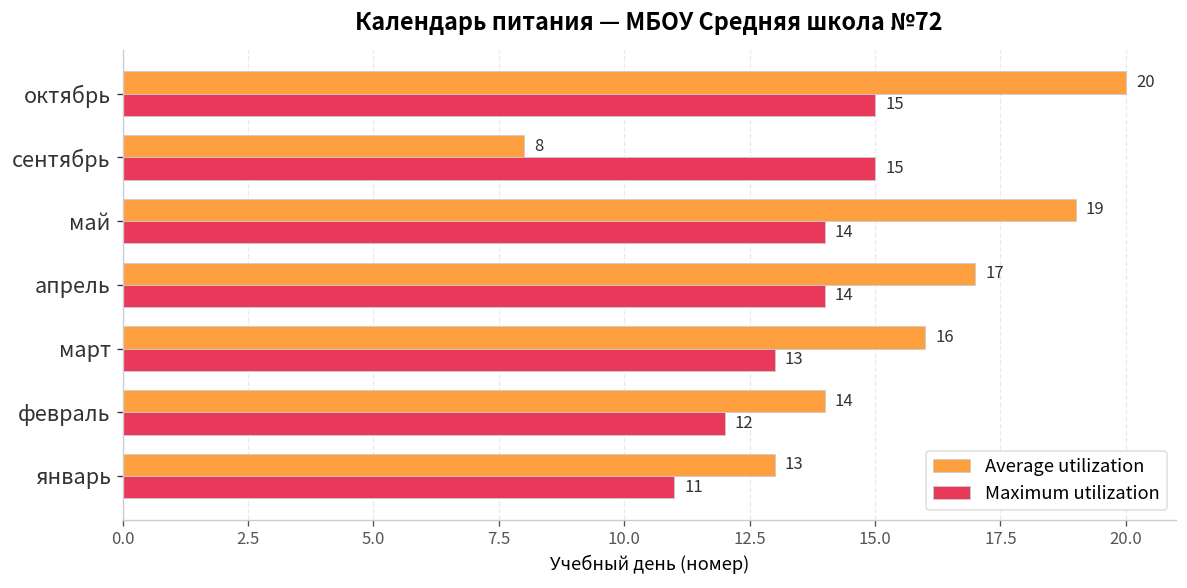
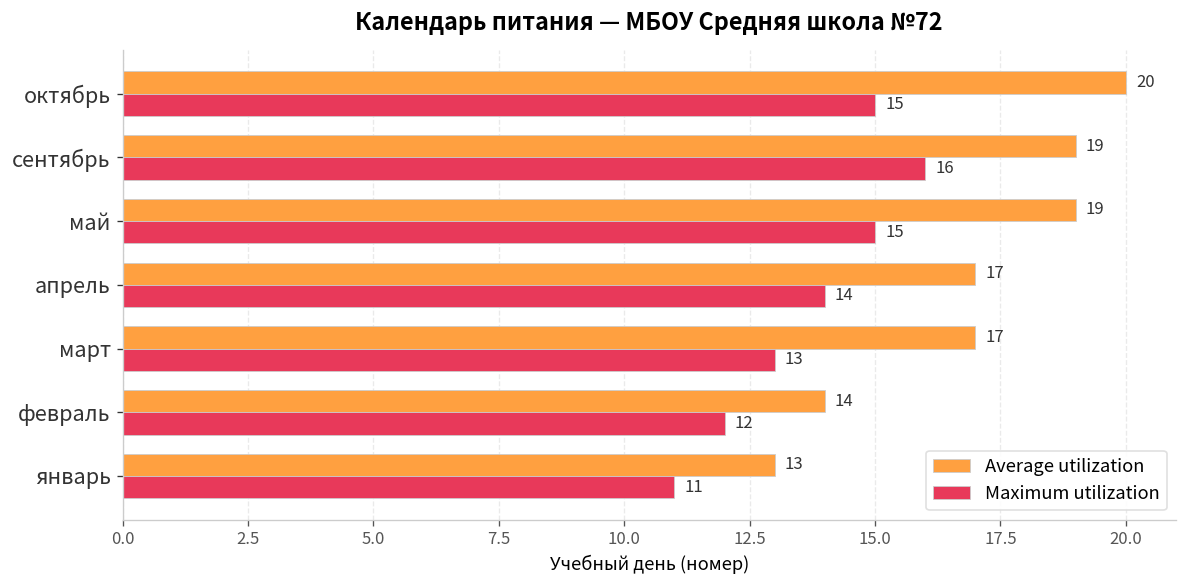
Average utilization, сентябрь: 8 -> 19
Maximum utilization, сентябрь: 15 -> 16
Maximum utilization, май: 14 -> 15
Average utilization, март: 16 -> 17
